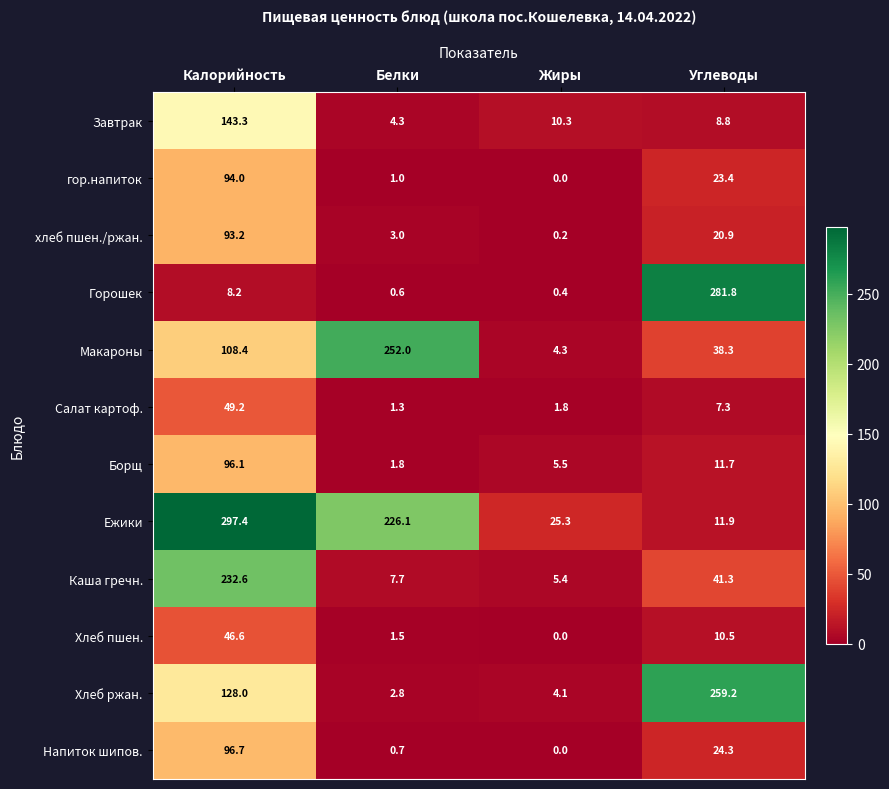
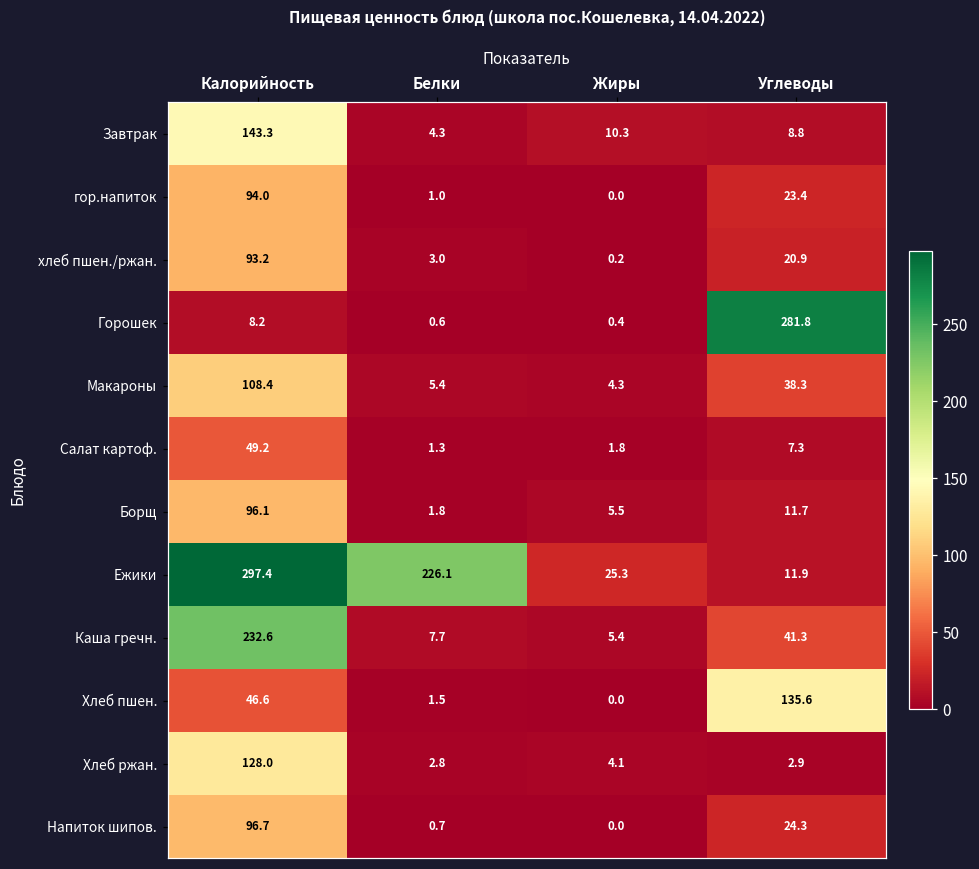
Макароны, Белки: 252.0 -> 5.4
Хлеб пшен., Углеводы: 10.5 -> 135.6
Хлеб ржан., Углеводы: 259.2 -> 2.9
